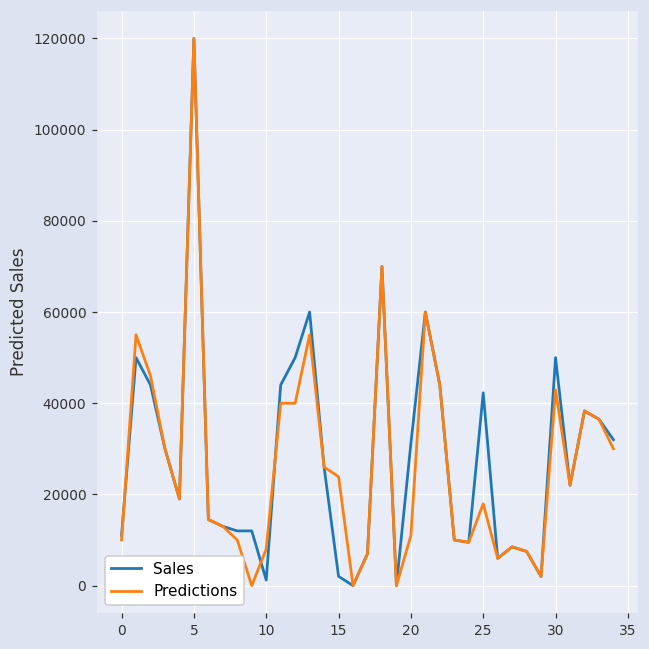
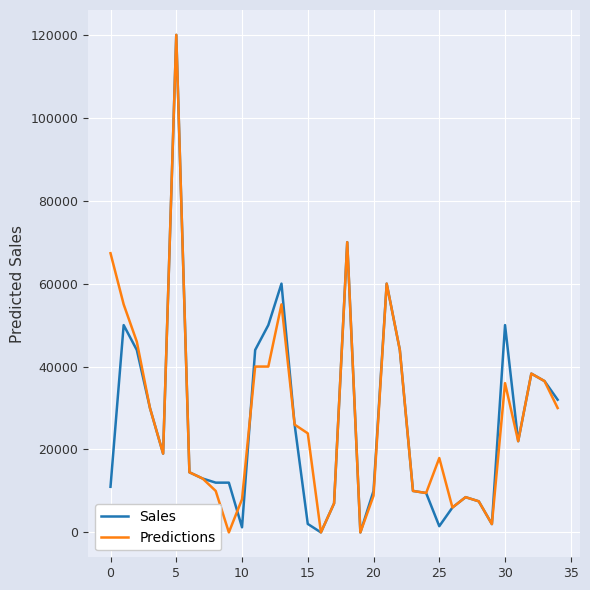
Predictions, 0: 10000 -> 67000
Sales, 20: 31000 -> 10000
Predictions, 20: 11000 -> 9000
Sales, 25: 42000 -> 2000
Predictions, 30: 43000 -> 36000
